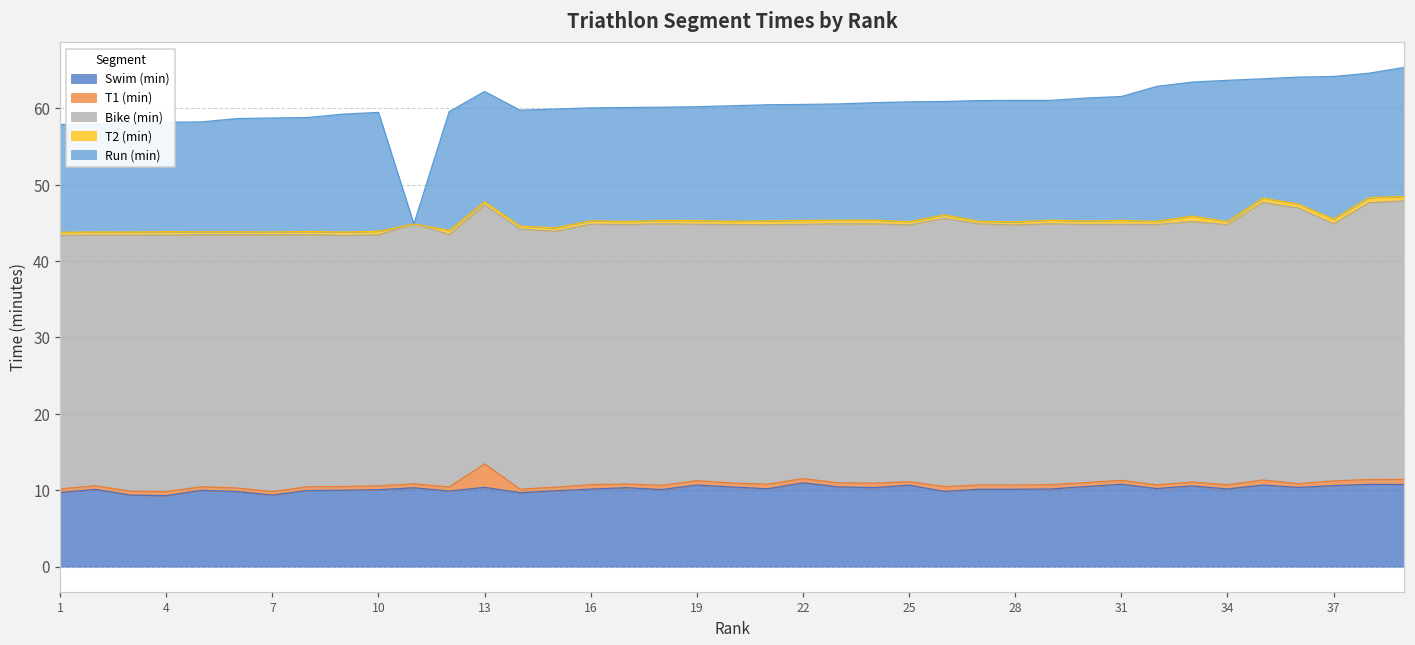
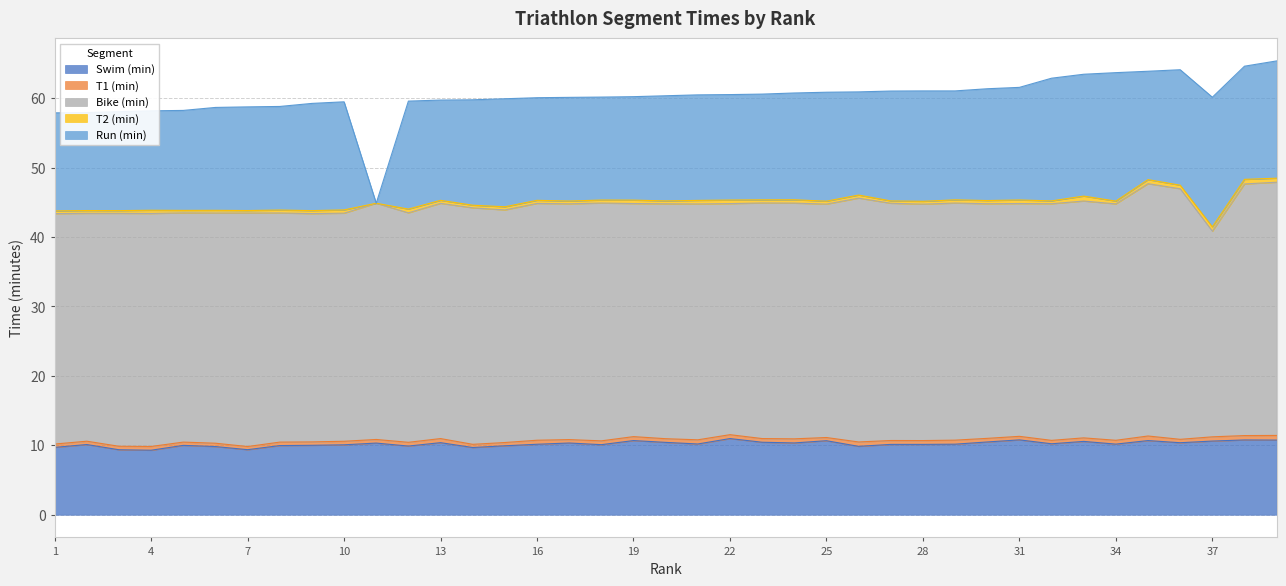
T1 (min), 13: 3 -> 1
Bike (min), 37: 34 -> 30
